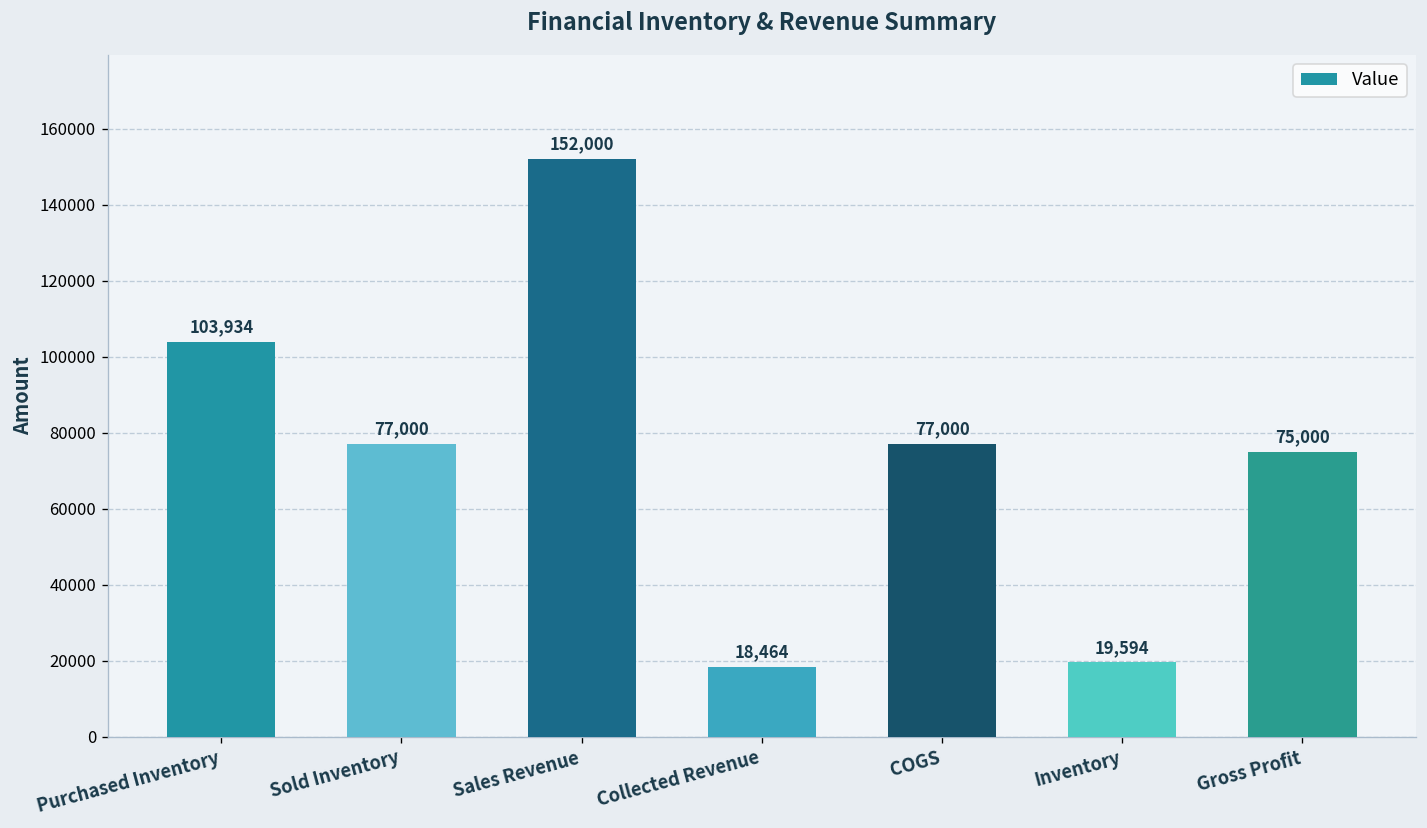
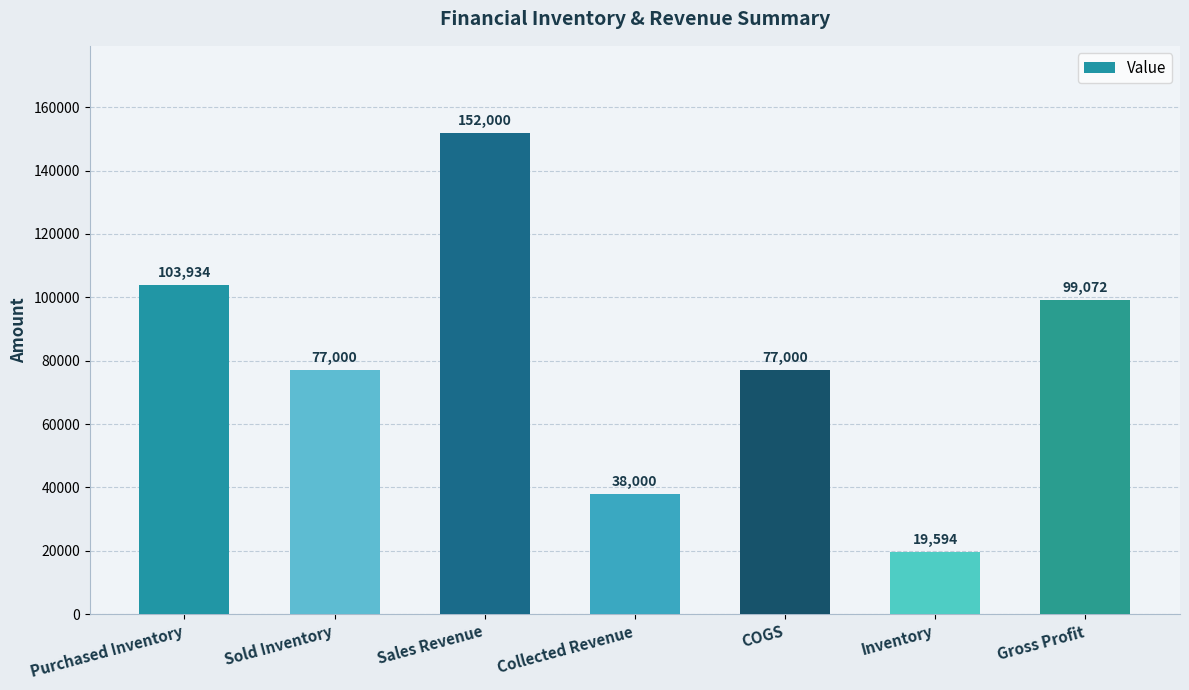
Collected Revenue: 18,464 -> 38,000
Gross Profit: 75,000 -> 99,072
